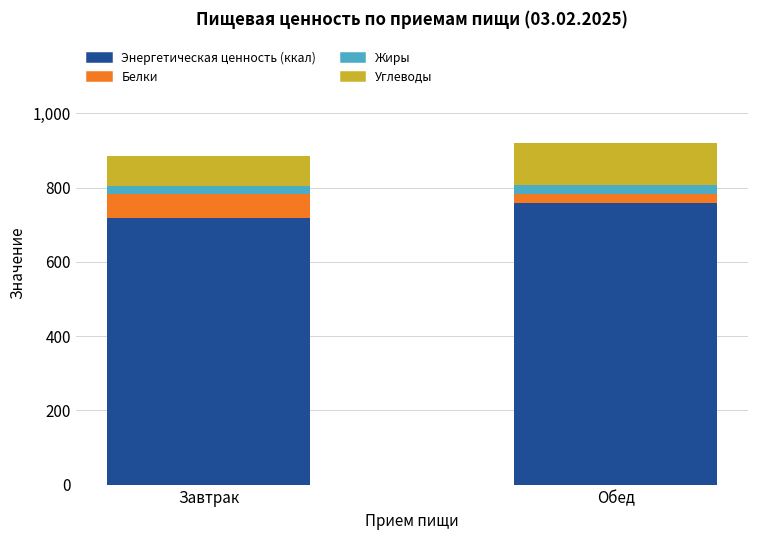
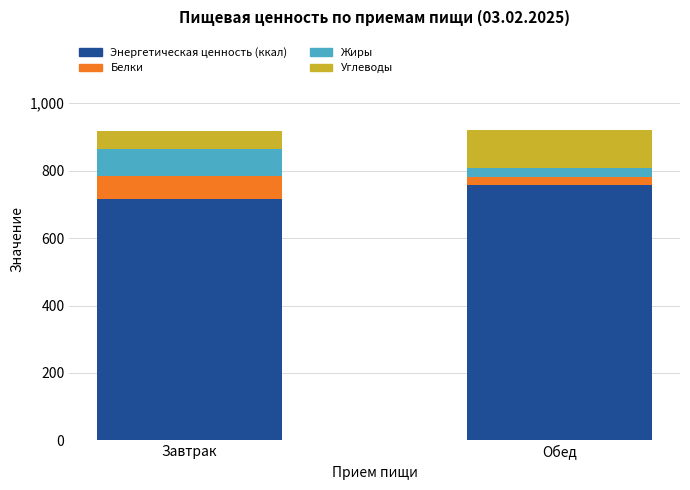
Жиры, Завтрак: 20 -> 80
Углеводы, Завтрак: 80 -> 50
